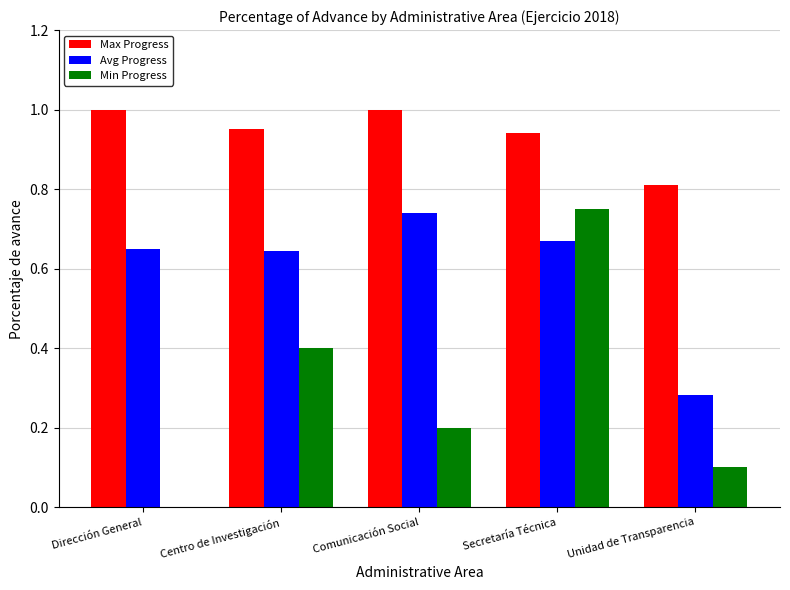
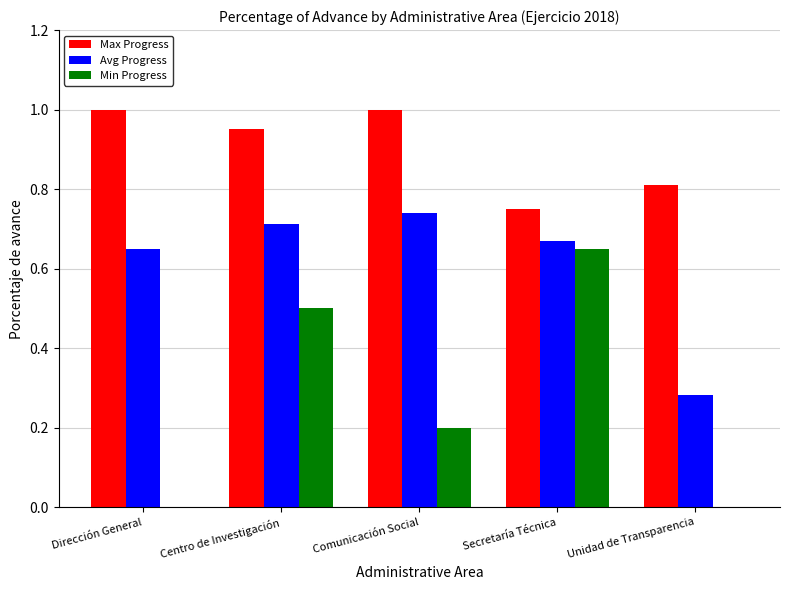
Avg Progress, Centro de Investigación: 0.64 -> 0.71
Min Progress, Centro de Investigación: 0.4 -> 0.5
Max Progress, Secretaría Técnica: 0.94 -> 0.75
Min Progress, Secretaría Técnica: 0.75 -> 0.65
Min Progress, Unidad de Transparencia: 0.1 -> 0.0
